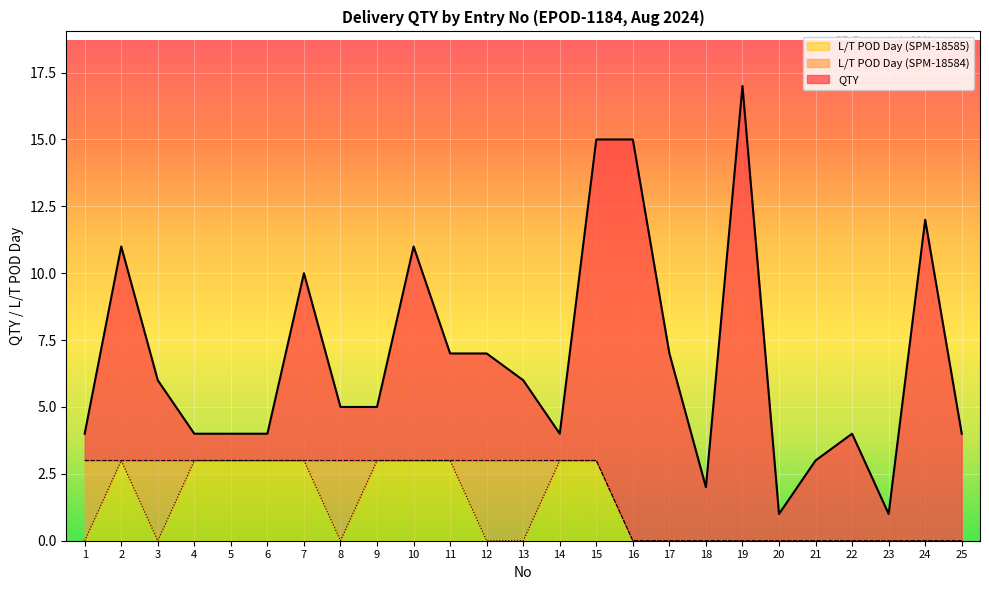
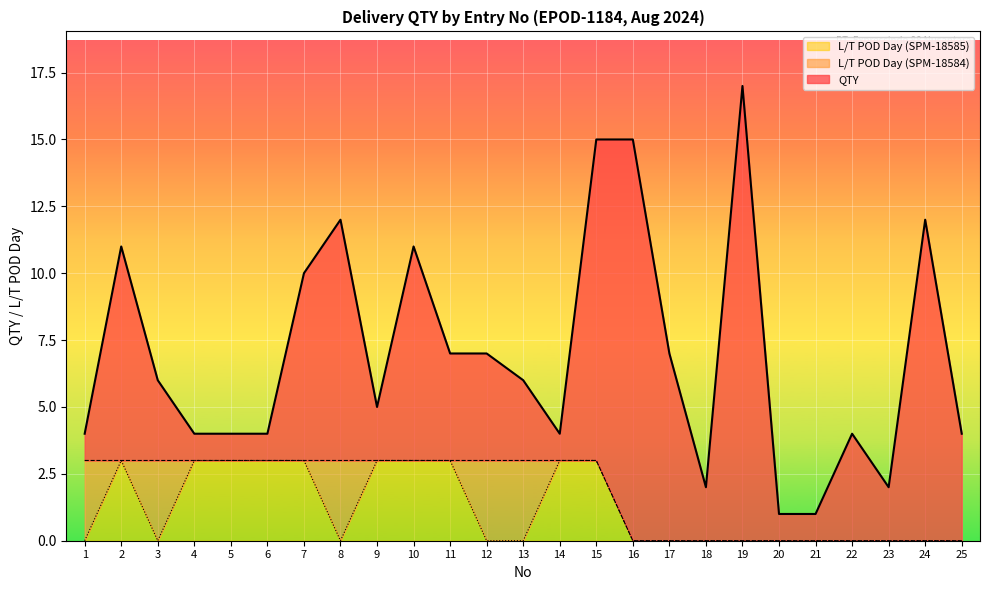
QTY, 8: 2 -> 9
QTY, 21: 3 -> 1
QTY, 23: 1 -> 2
